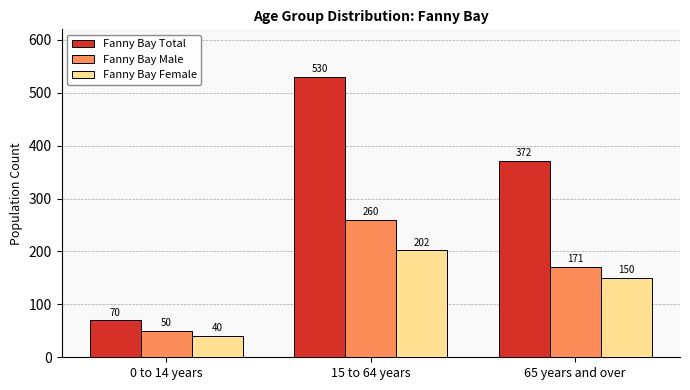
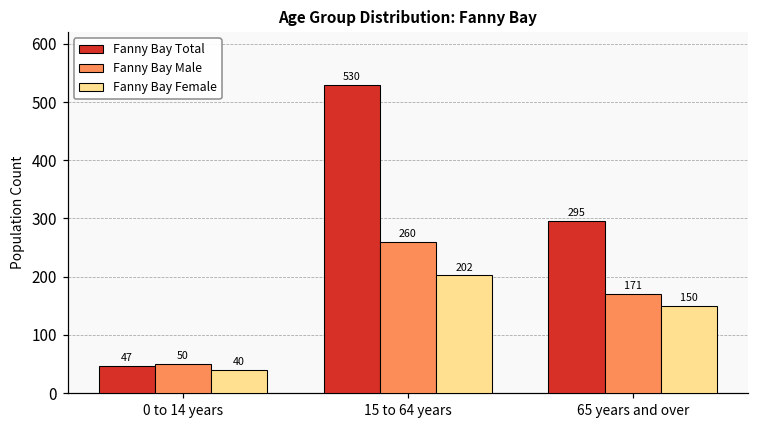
Fanny Bay Total, 0 to 14 years: 70 -> 47
Fanny Bay Total, 65 years and over: 372 -> 295
